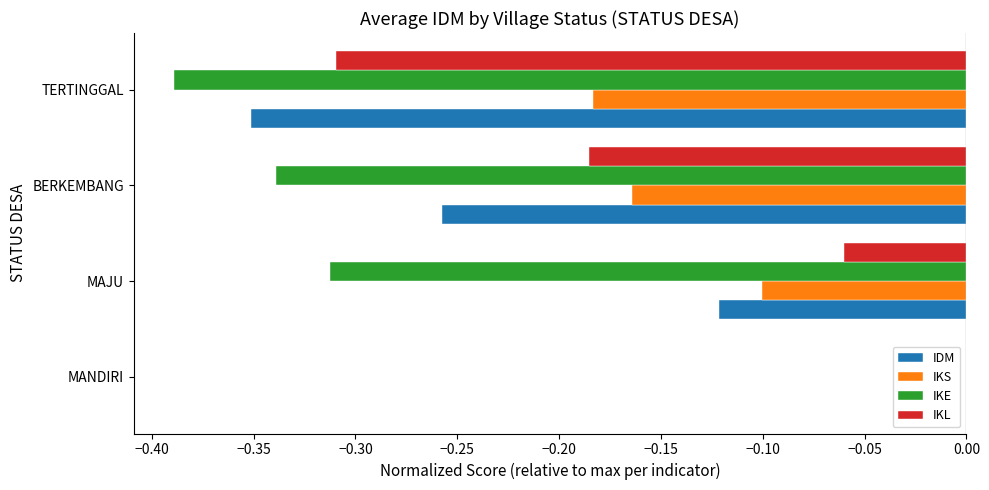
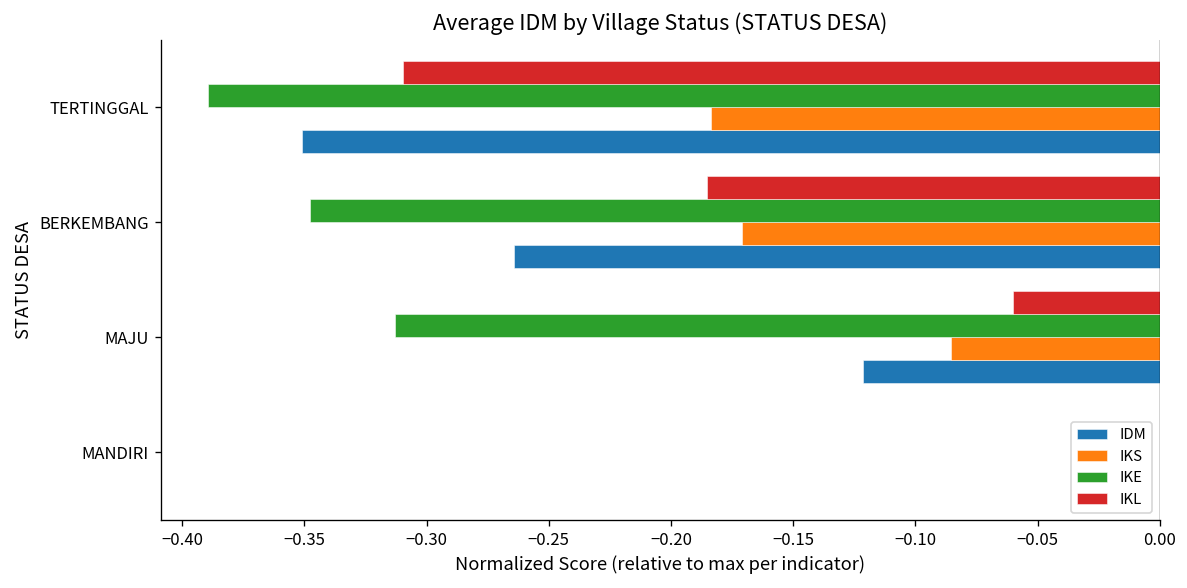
IKE, BERKEMBANG: -0.339 -> -0.348
IKS, BERKEMBANG: -0.164 -> -0.171
IDM, BERKEMBANG: -0.258 -> -0.264
IKS, MAJU: -0.100 -> -0.085
